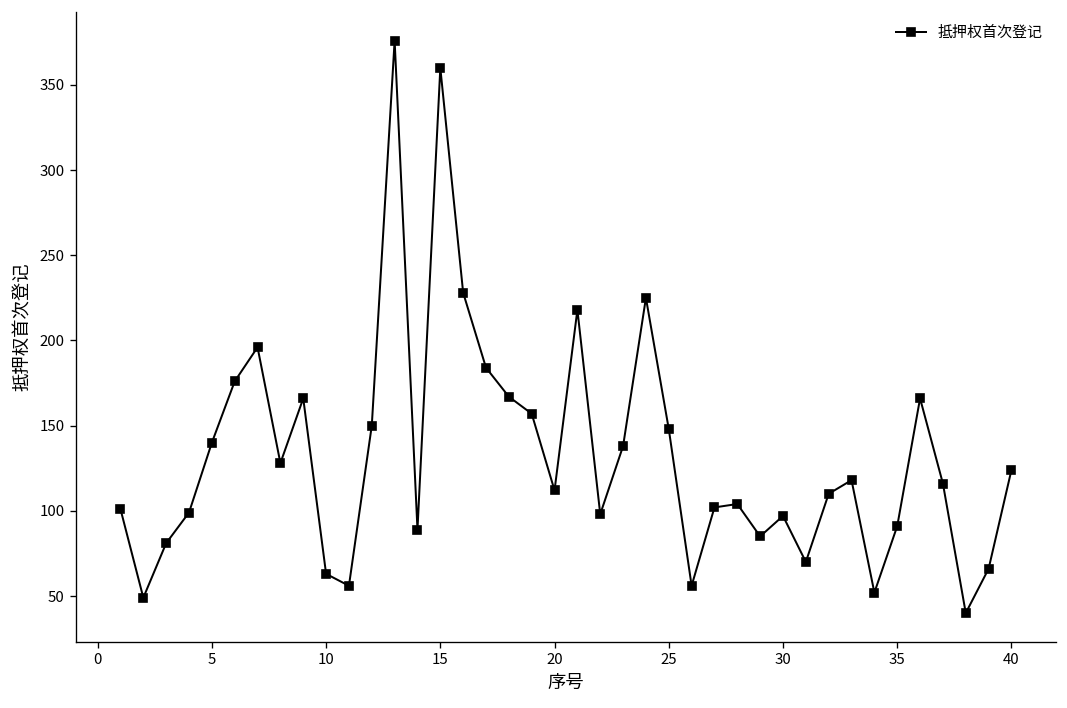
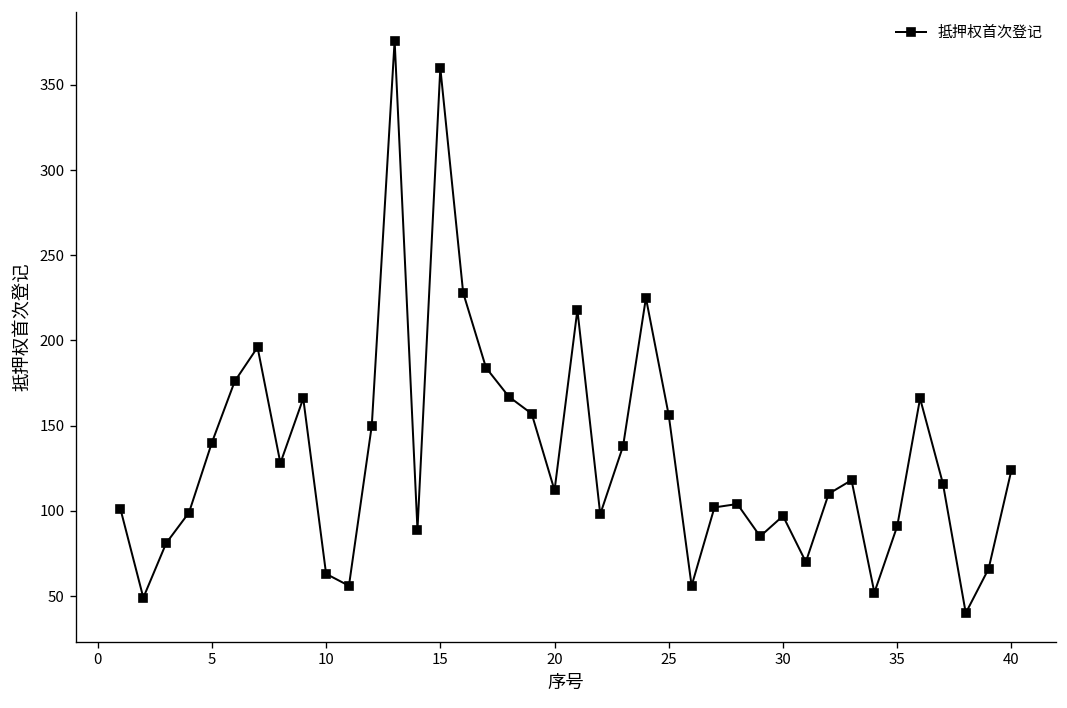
25: 148 -> 156
